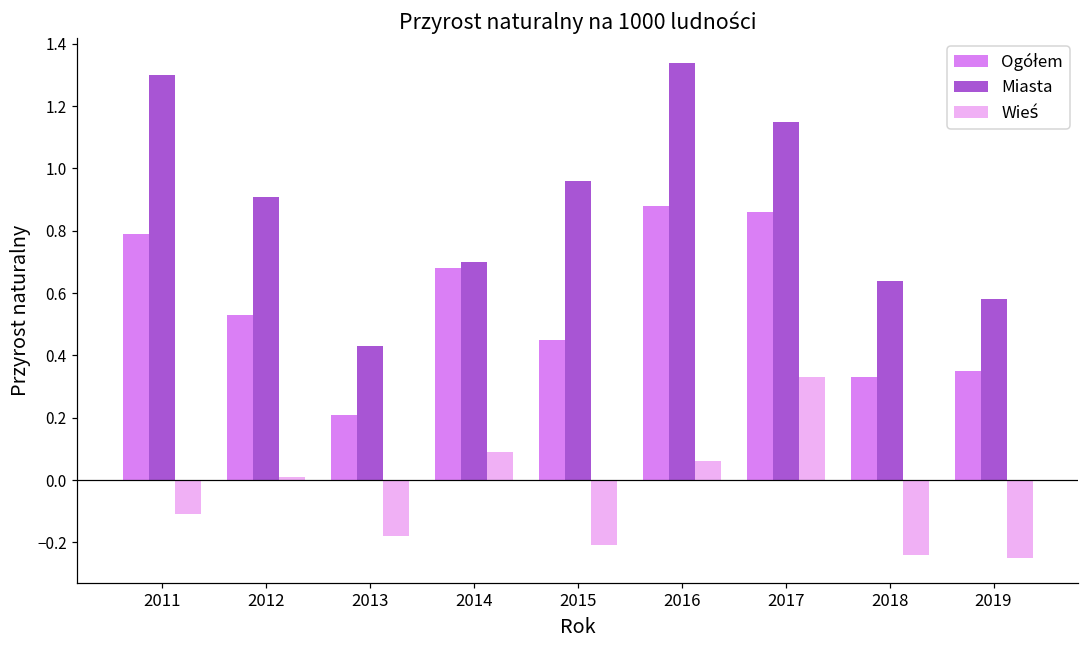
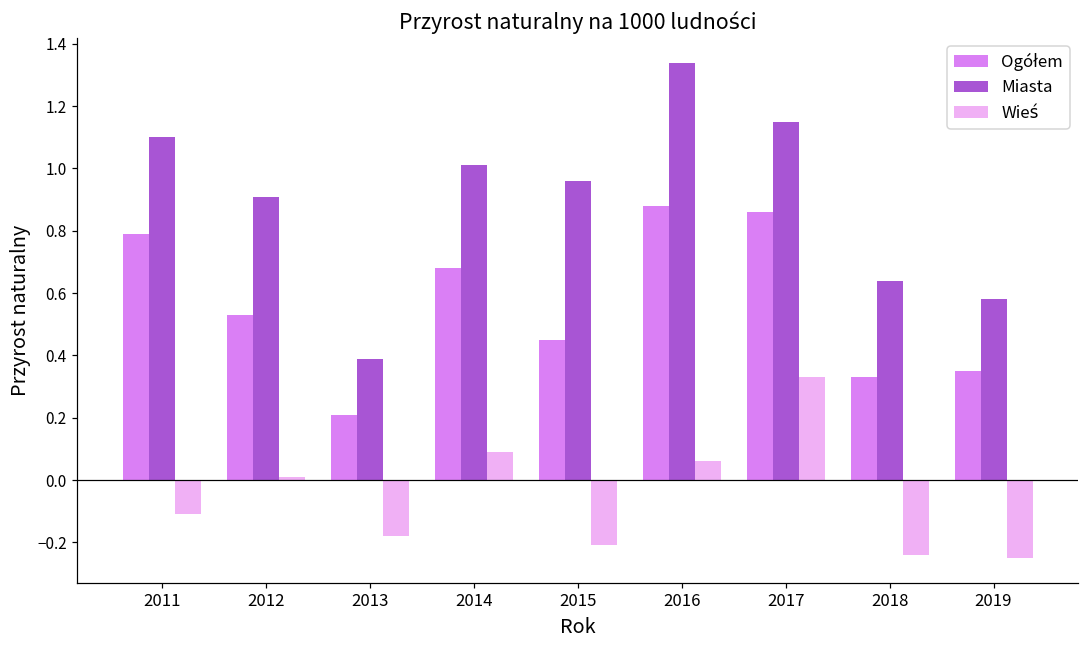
Miasta, 2011: 1.3 -> 1.1
Miasta, 2013: 0.43 -> 0.39
Miasta, 2014: 0.70 -> 1.01
